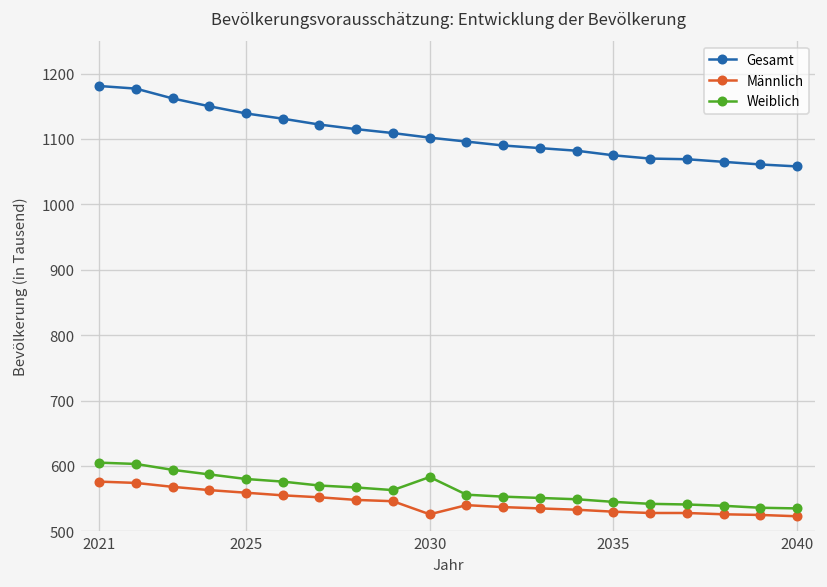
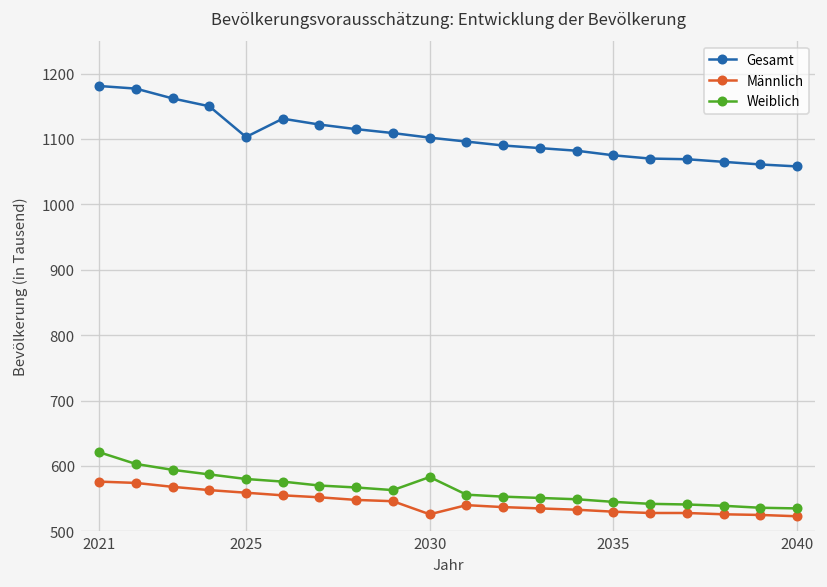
Weiblich, 2021: 610 -> 620
Gesamt, 2025: 1140 -> 1100
